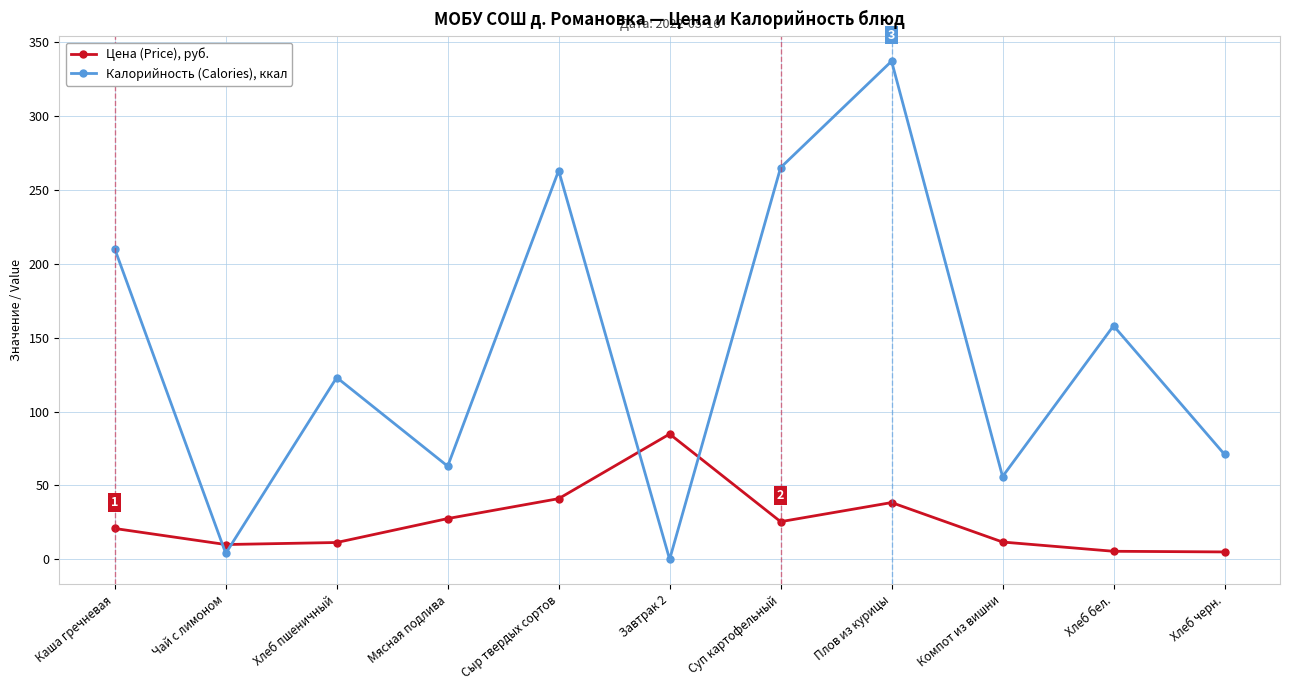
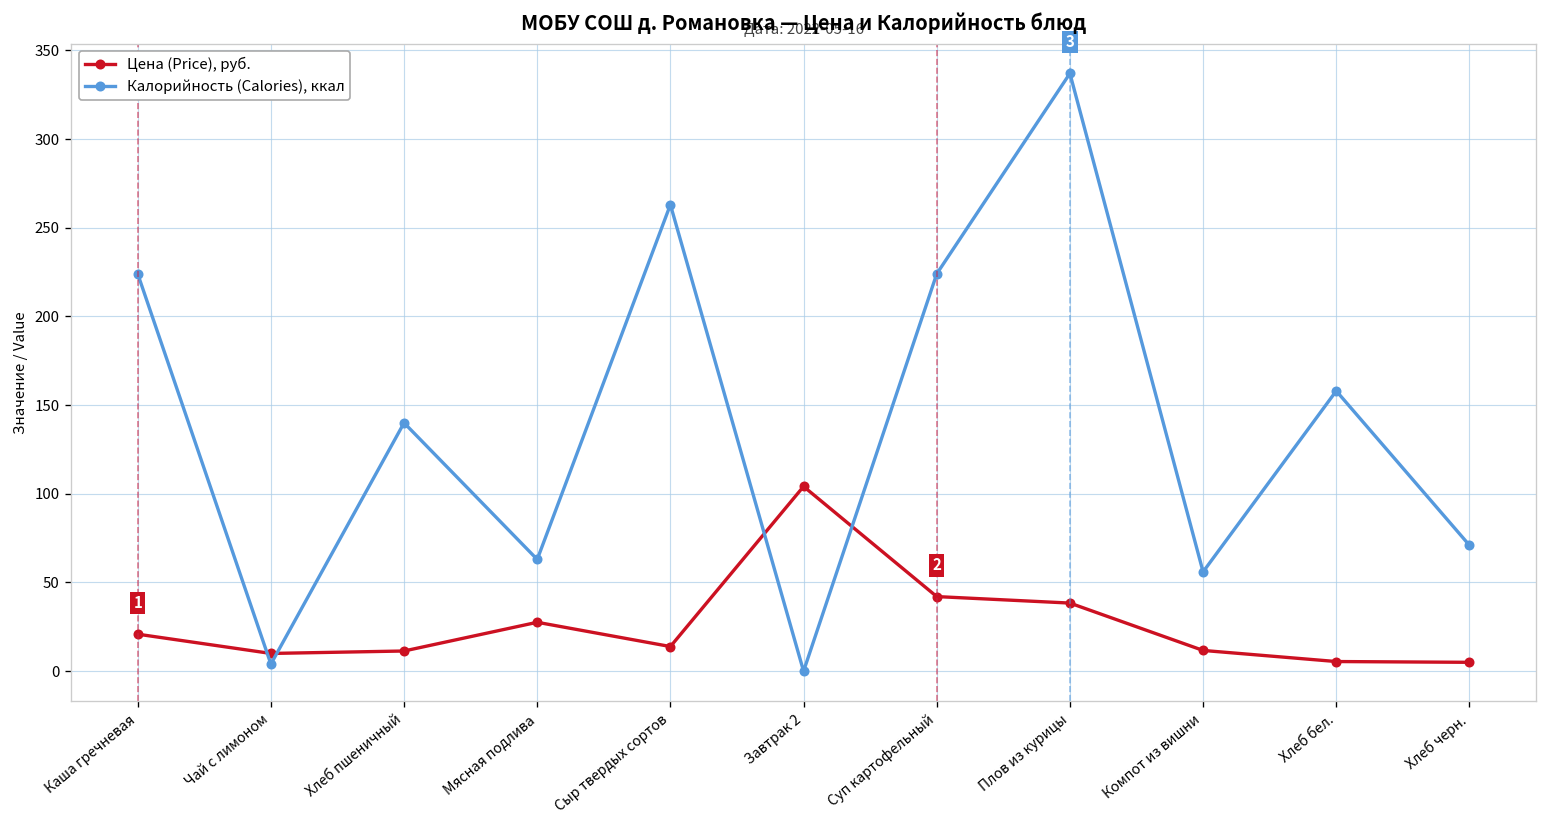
Калорийность (Calories), ккал, Каша гречневая: 210 -> 224
Калорийность (Calories), ккал, Хлеб пшеничный: 123 -> 140
Цена (Price), руб., Сыр твердых сортов: 41 -> 14
Цена (Price), руб., Завтрак 2: 85 -> 104
Цена (Price), руб., Суп картофельный: 25 -> 42
Калорийность (Calories), ккал, Суп картофельный: 265 -> 224
